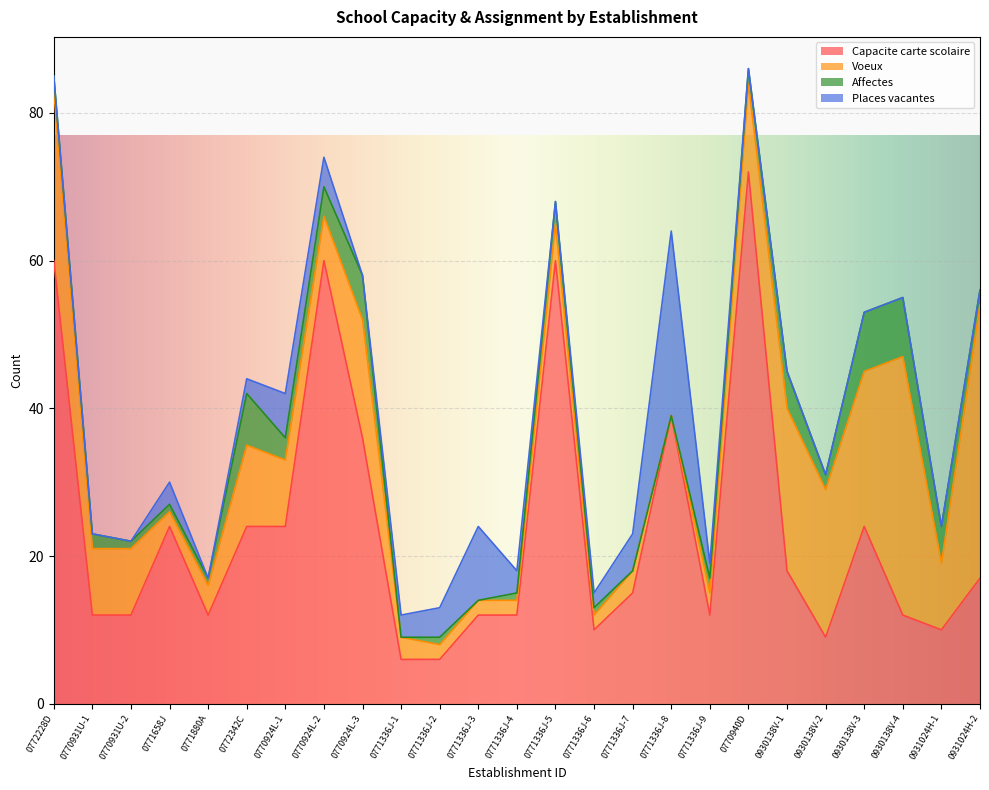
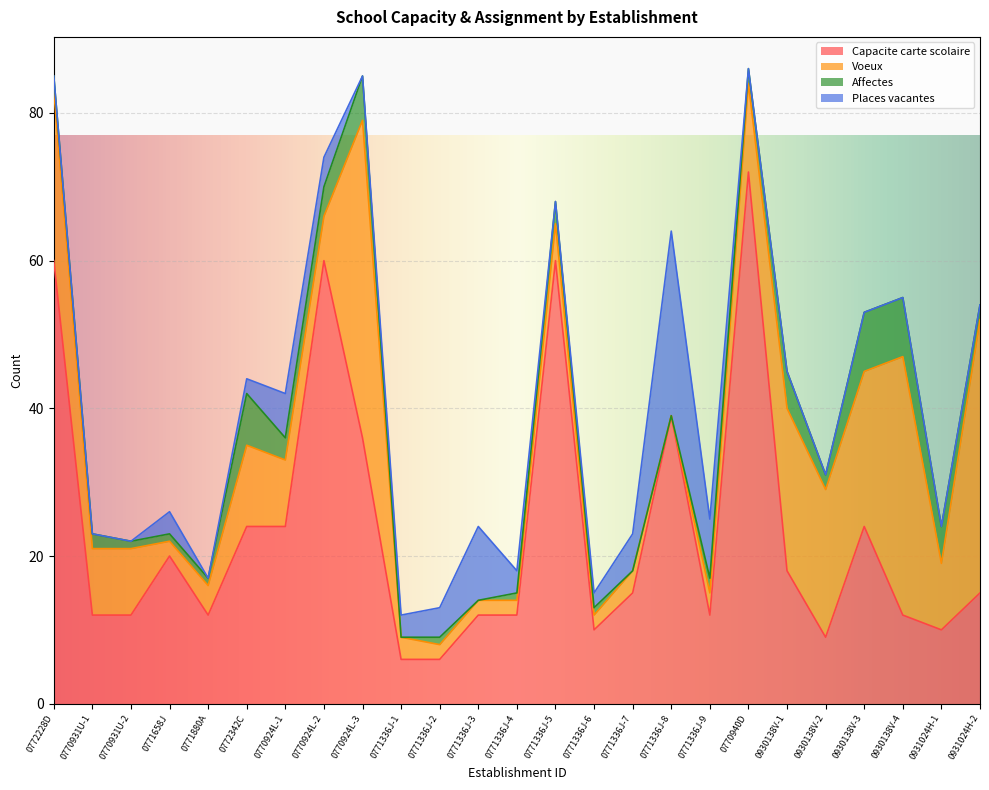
Capacite carte scolaire, 0771658J: 24 -> 20
Voeux, 0770924L-3: 16 -> 43
Places vacantes, 0771336J-9: 2 -> 8
Capacite carte scolaire, 0931024H-2: 17 -> 15
